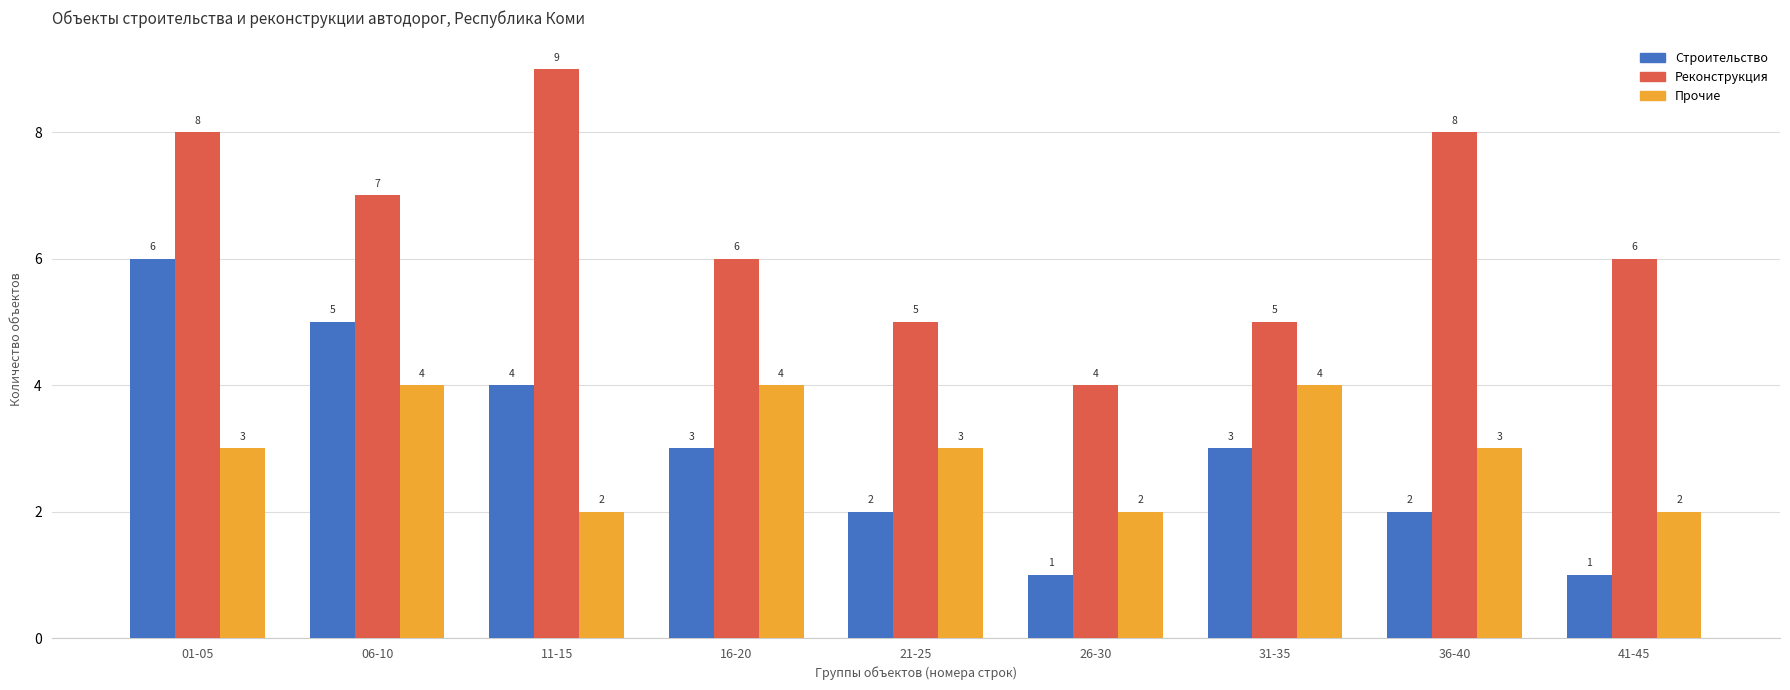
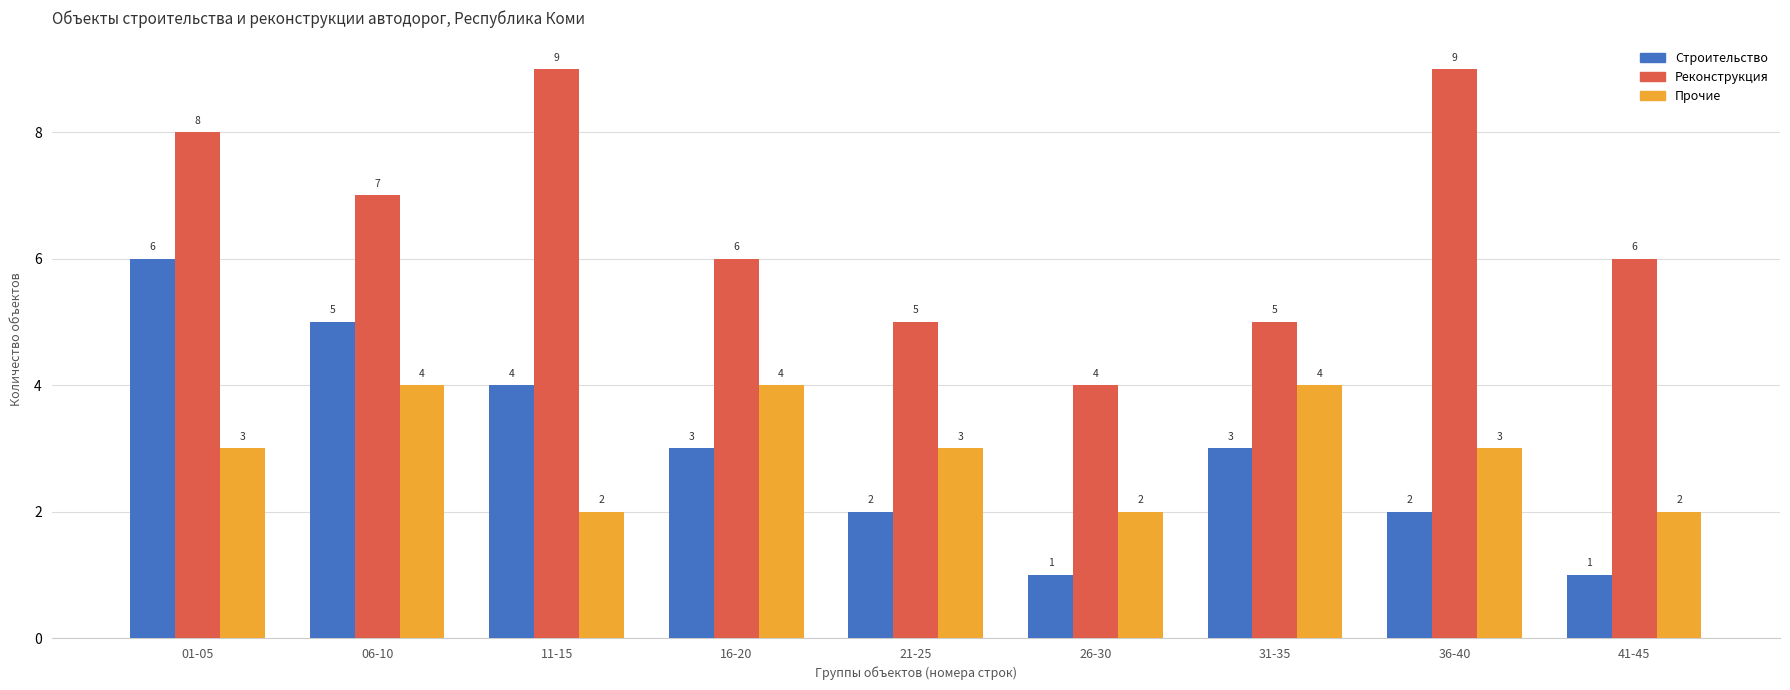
Реконструкция, 36-40: 8 -> 9
